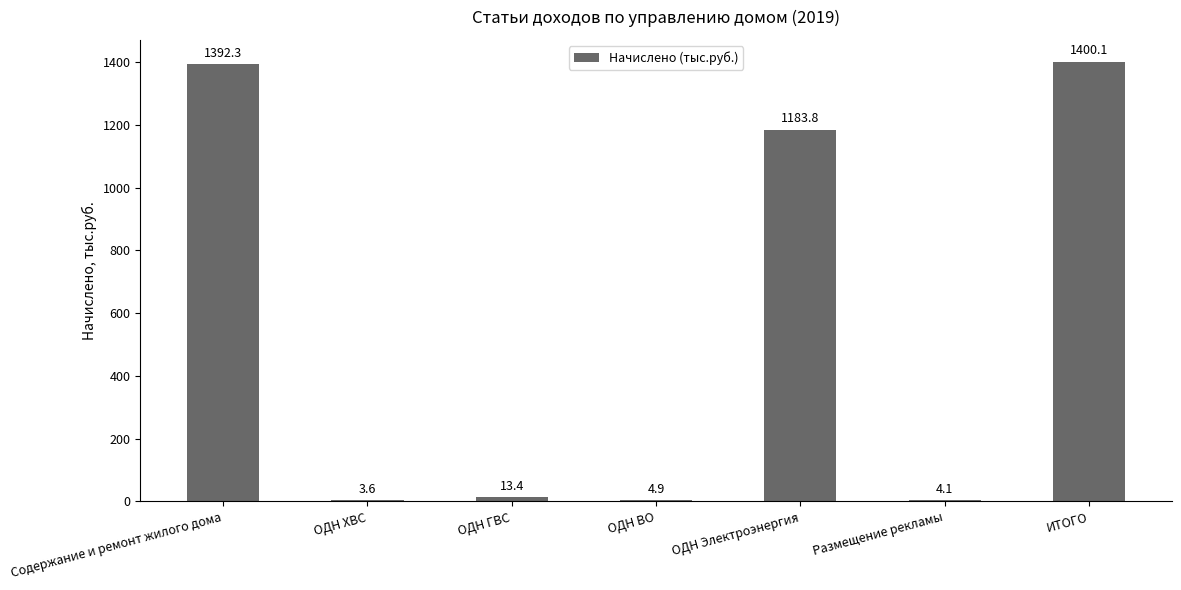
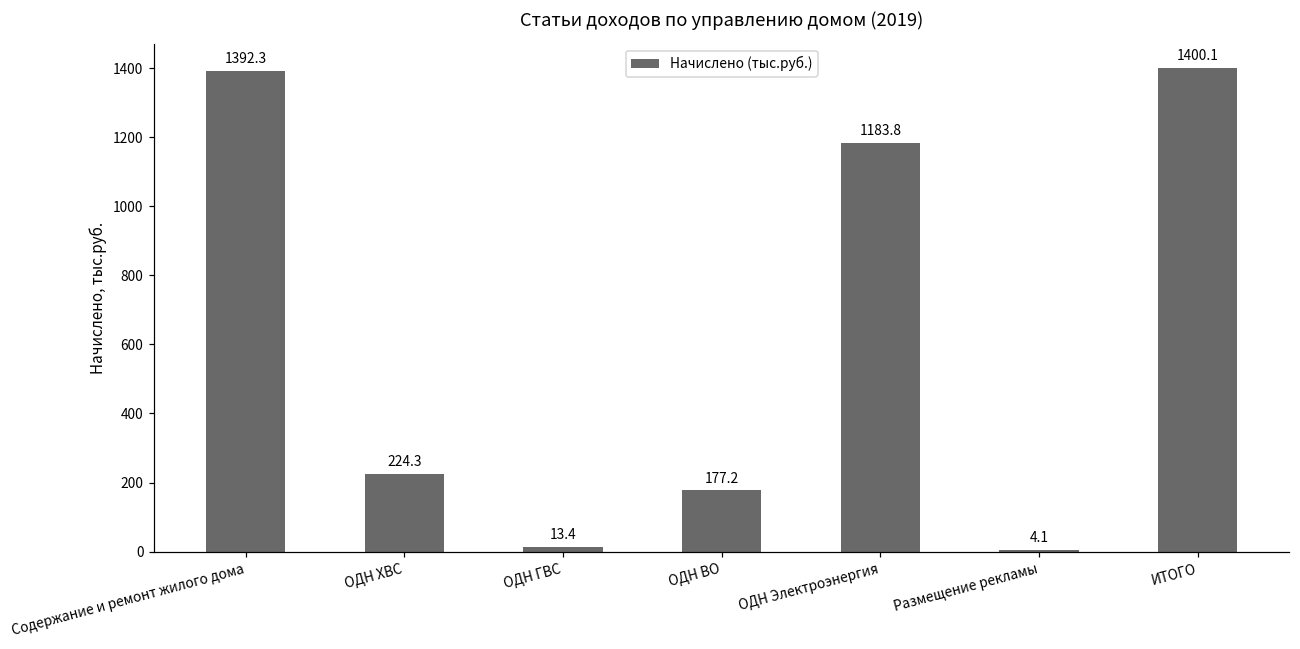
ОДН ХВС: 3.6 -> 224.3
ОДН ВО: 4.9 -> 177.2
